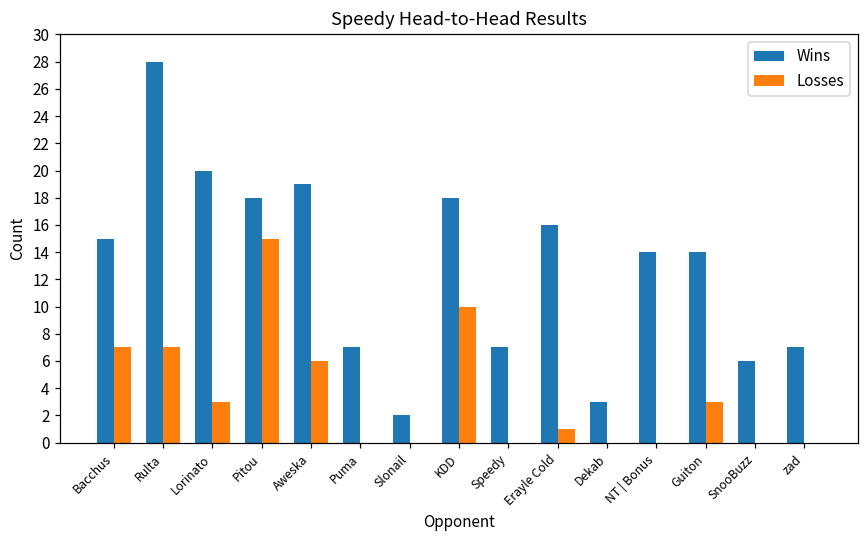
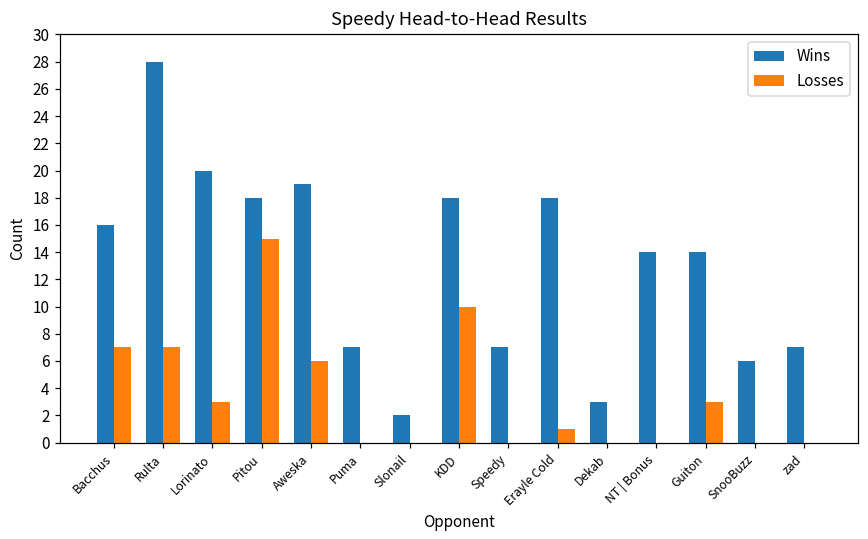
Wins, Bacchus: 15 -> 16
Wins, Erayle Cold: 16 -> 18
